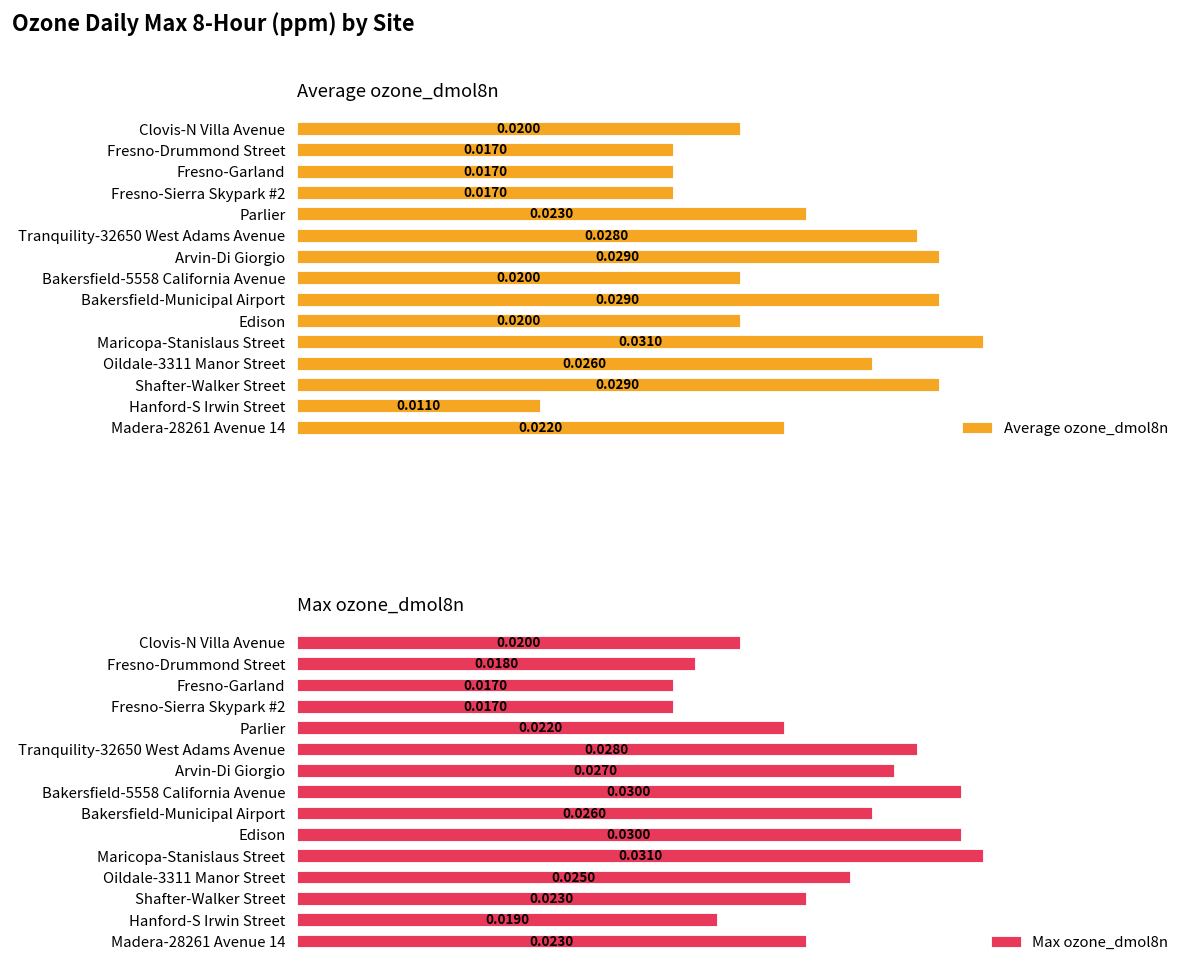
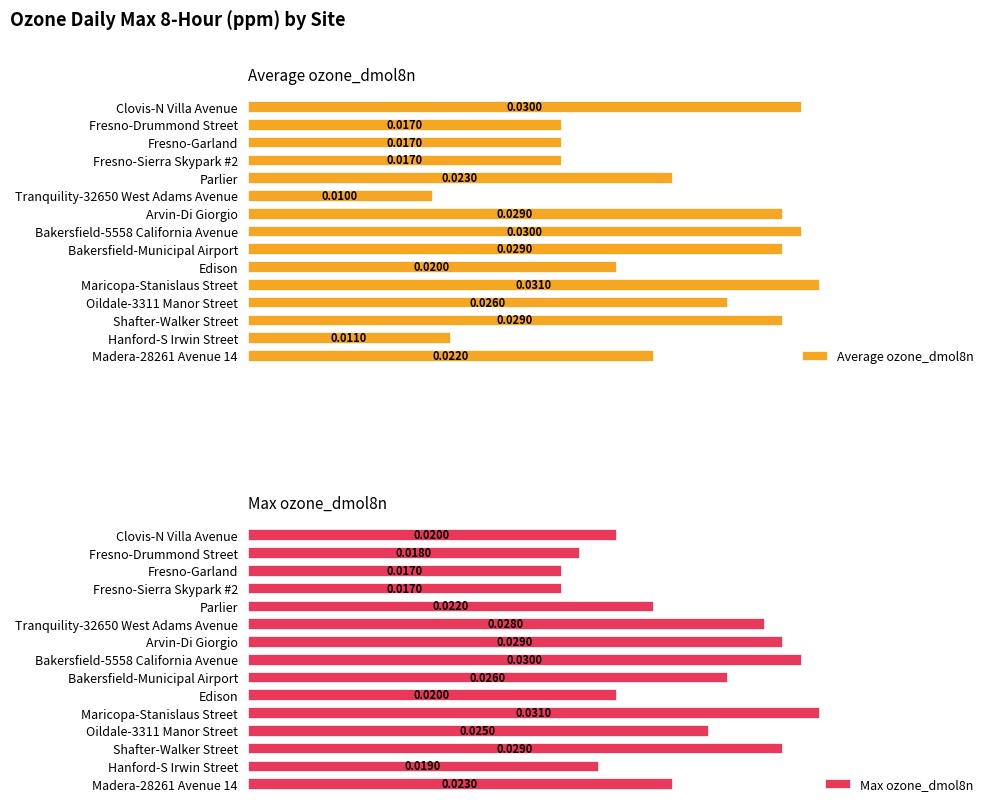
Average ozone_dmol8n, Clovis-N Villa Avenue: 0.0200 -> 0.0300
Average ozone_dmol8n, Tranquility-32650 West Adams Avenue: 0.0280 -> 0.0100
Average ozone_dmol8n, Bakersfield-5558 California Avenue: 0.0200 -> 0.0300
Max ozone_dmol8n, Arvin-Di Giorgio: 0.0270 -> 0.0290
Max ozone_dmol8n, Edison: 0.0300 -> 0.0200
Max ozone_dmol8n, Shafter-Walker Street: 0.0230 -> 0.0290
